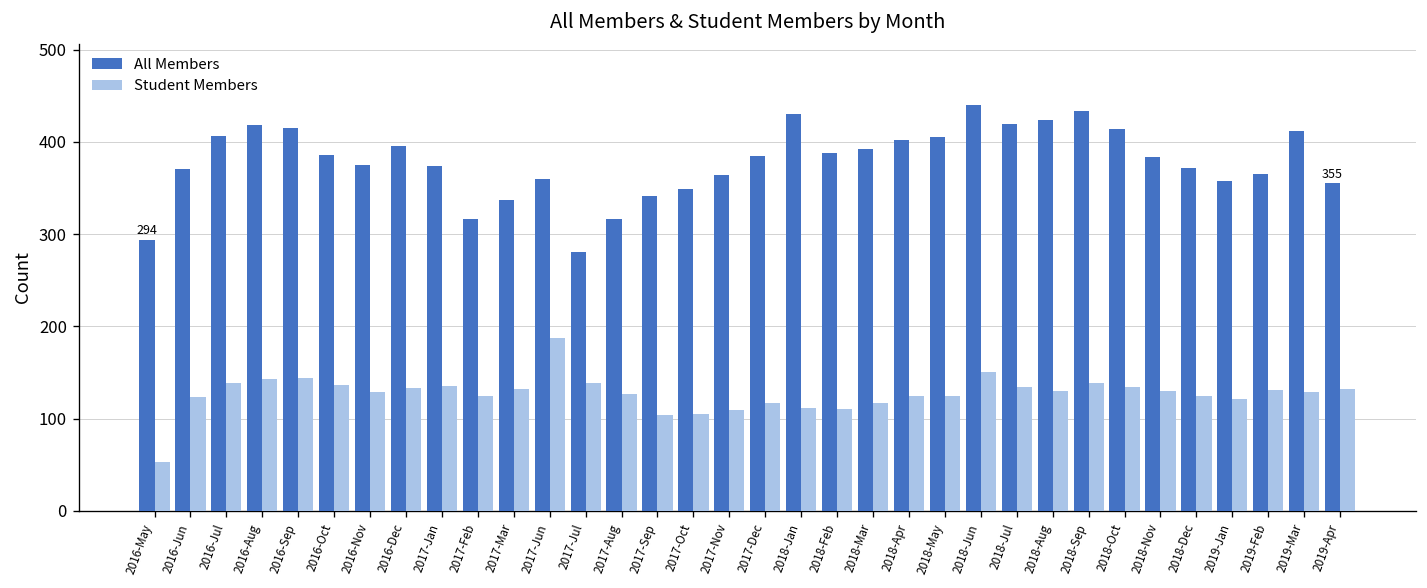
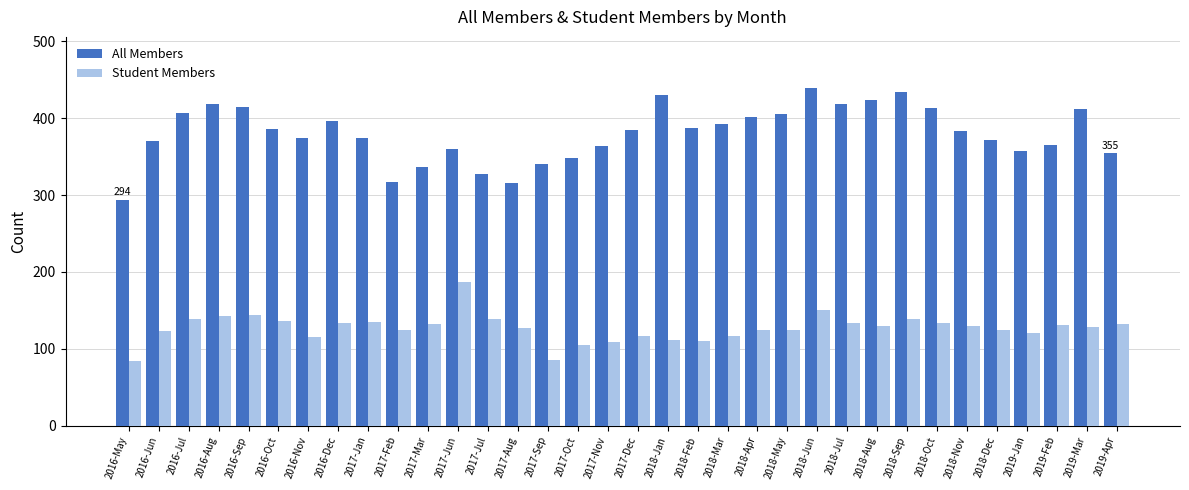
Student Members, 2016-May: 50 -> 80
Student Members, 2016-Nov: 130 -> 120
All Members, 2017-Jul: 280 -> 330
Student Members, 2017-Sep: 100 -> 90
